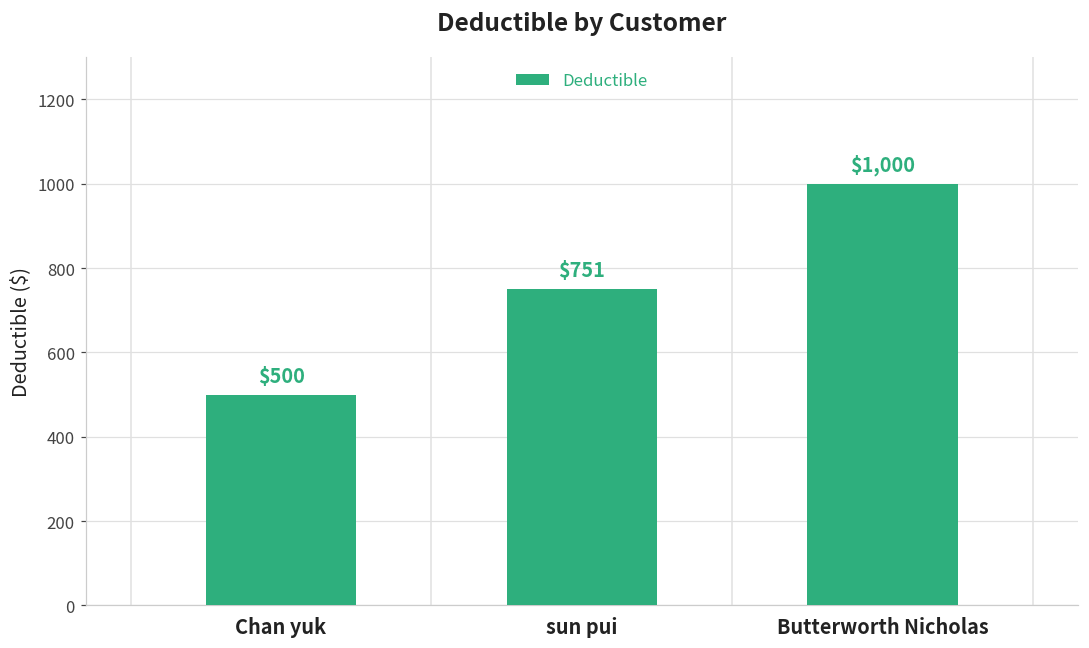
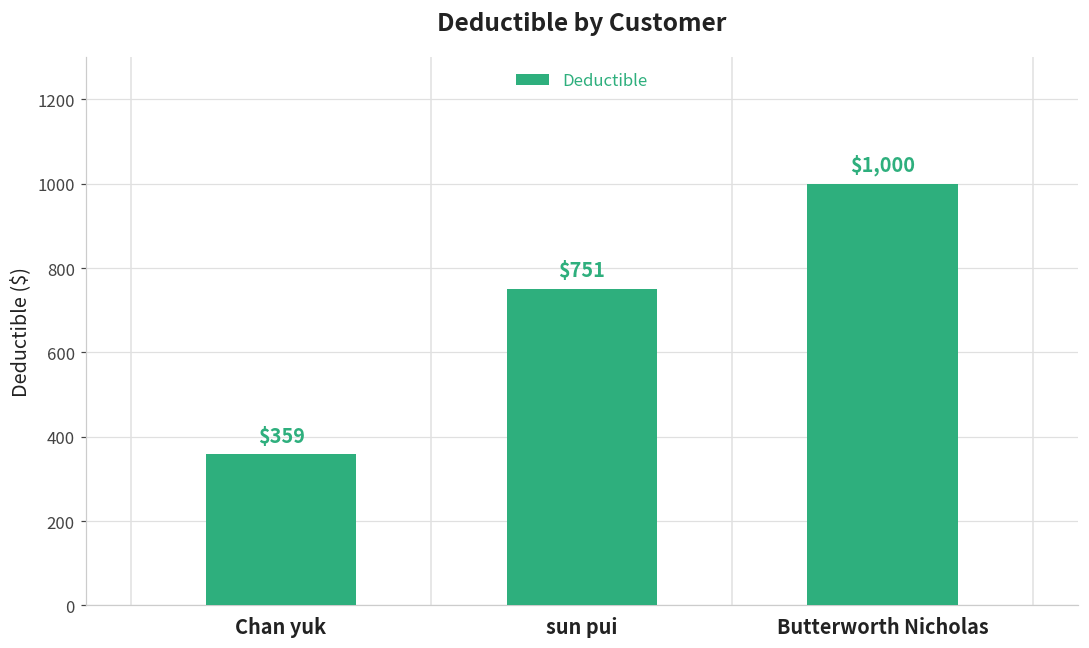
Chan yuk: $500 -> $359
